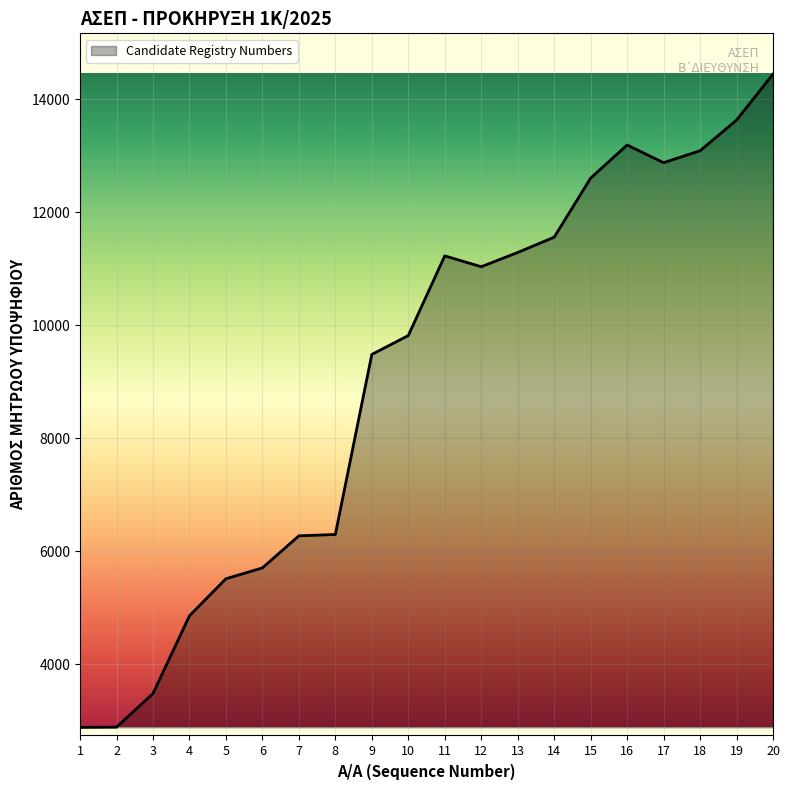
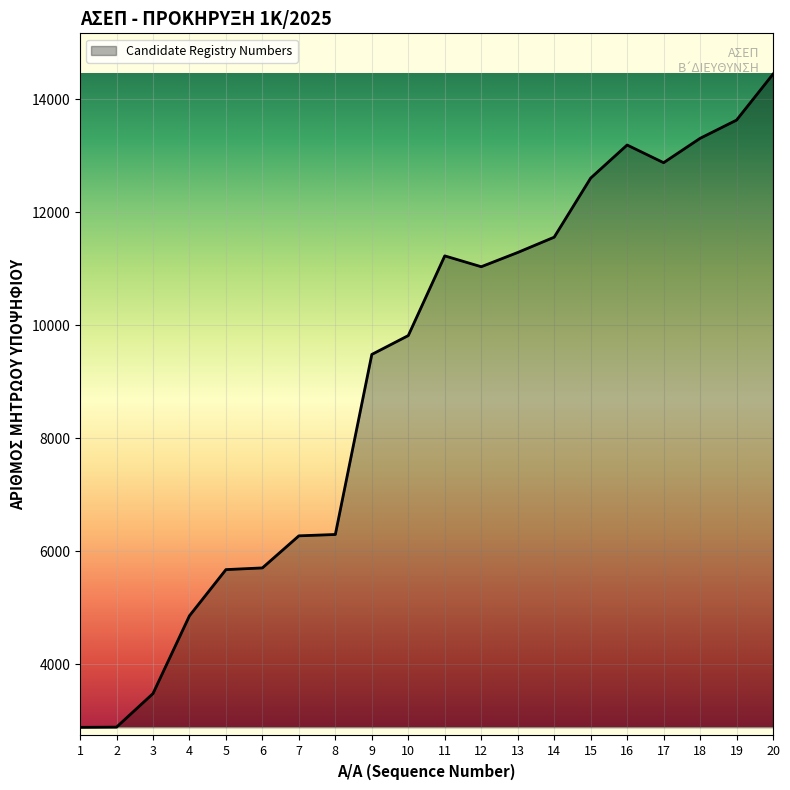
5: 5500 -> 5700
18: 13100 -> 13300
